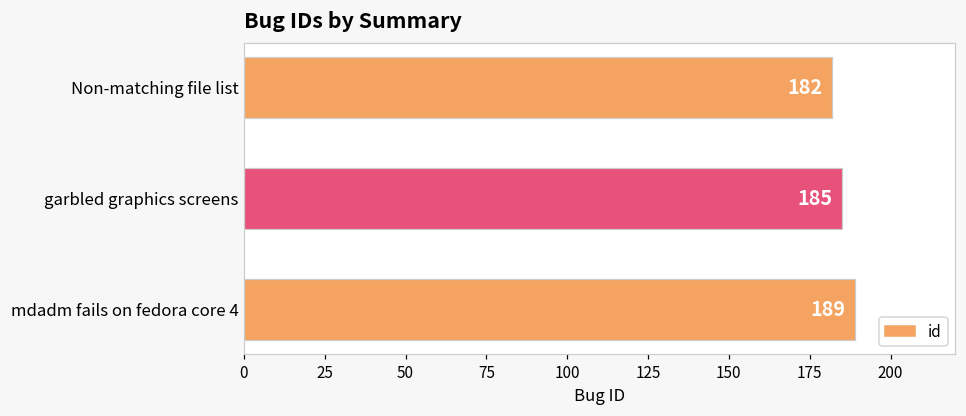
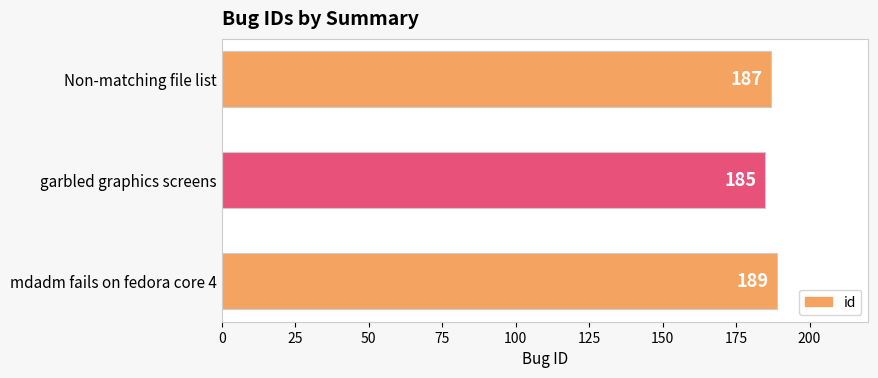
Non-matching file list: 182 -> 187
